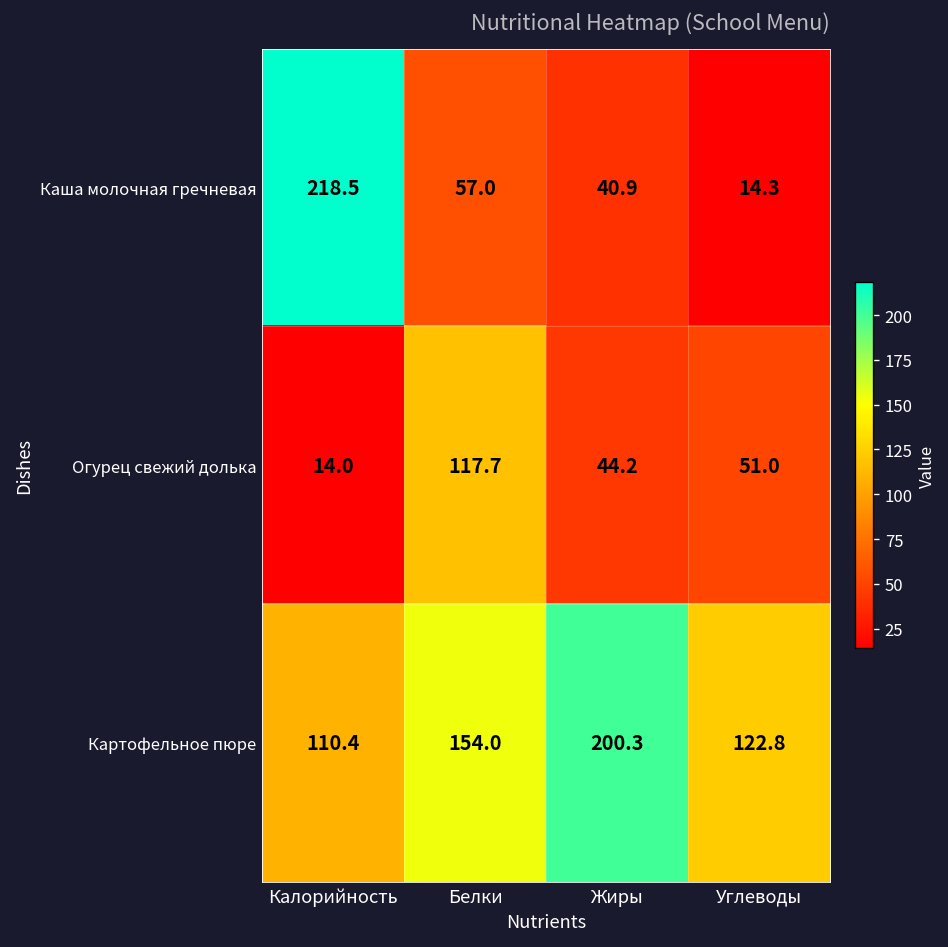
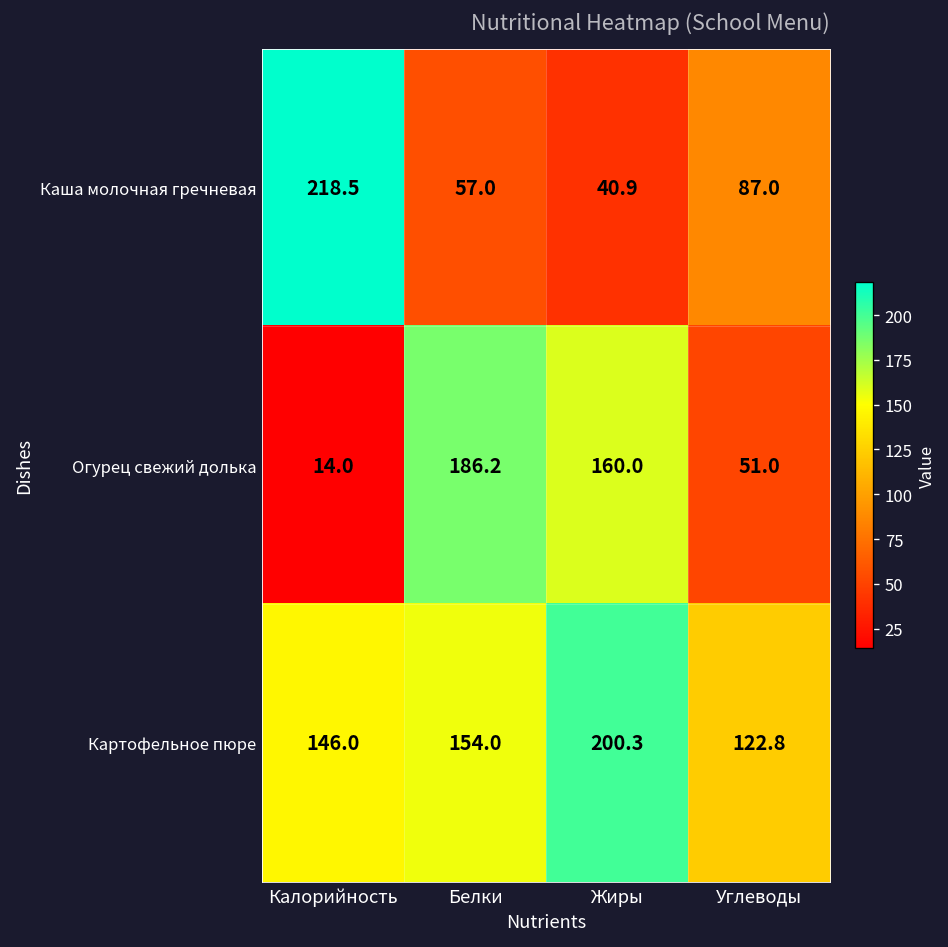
Каша молочная гречневая, Углеводы: 14.3 -> 87.0
Огурец свежий долька, Белки: 117.7 -> 186.2
Огурец свежий долька, Жиры: 44.2 -> 160.0
Картофельное пюре, Калорийность: 110.4 -> 146.0
